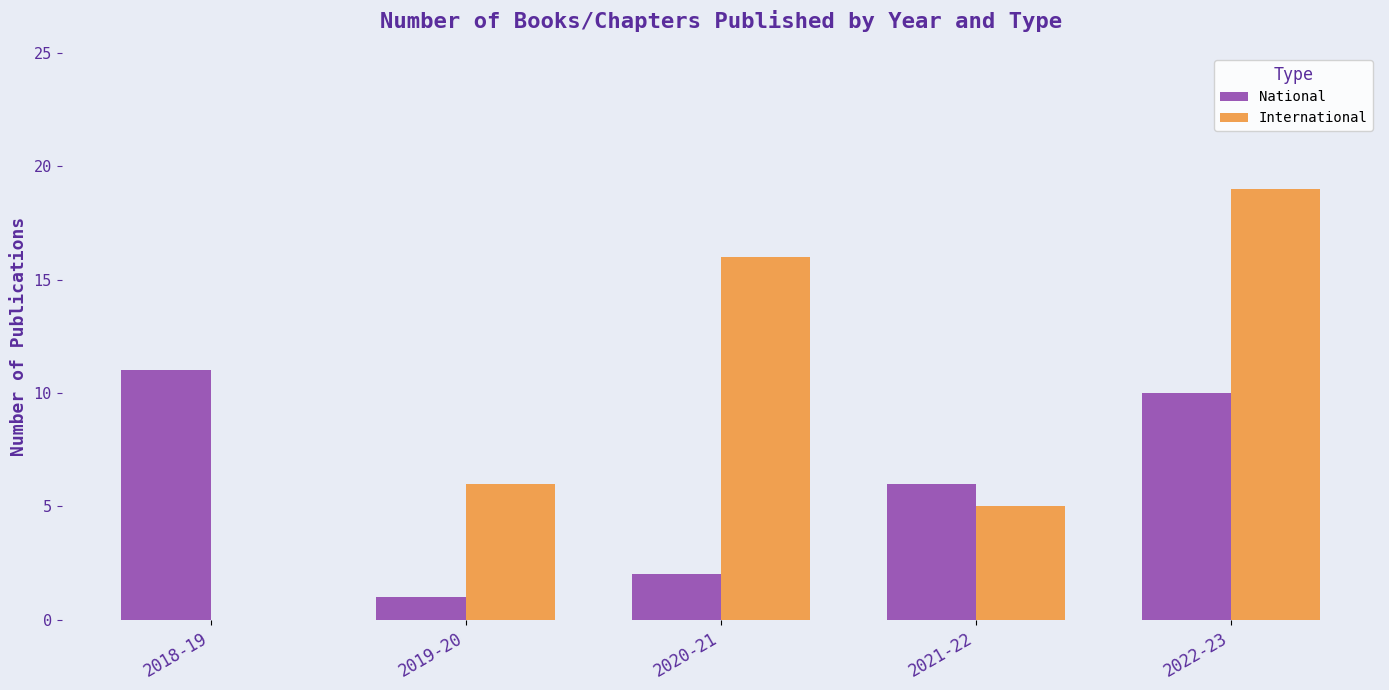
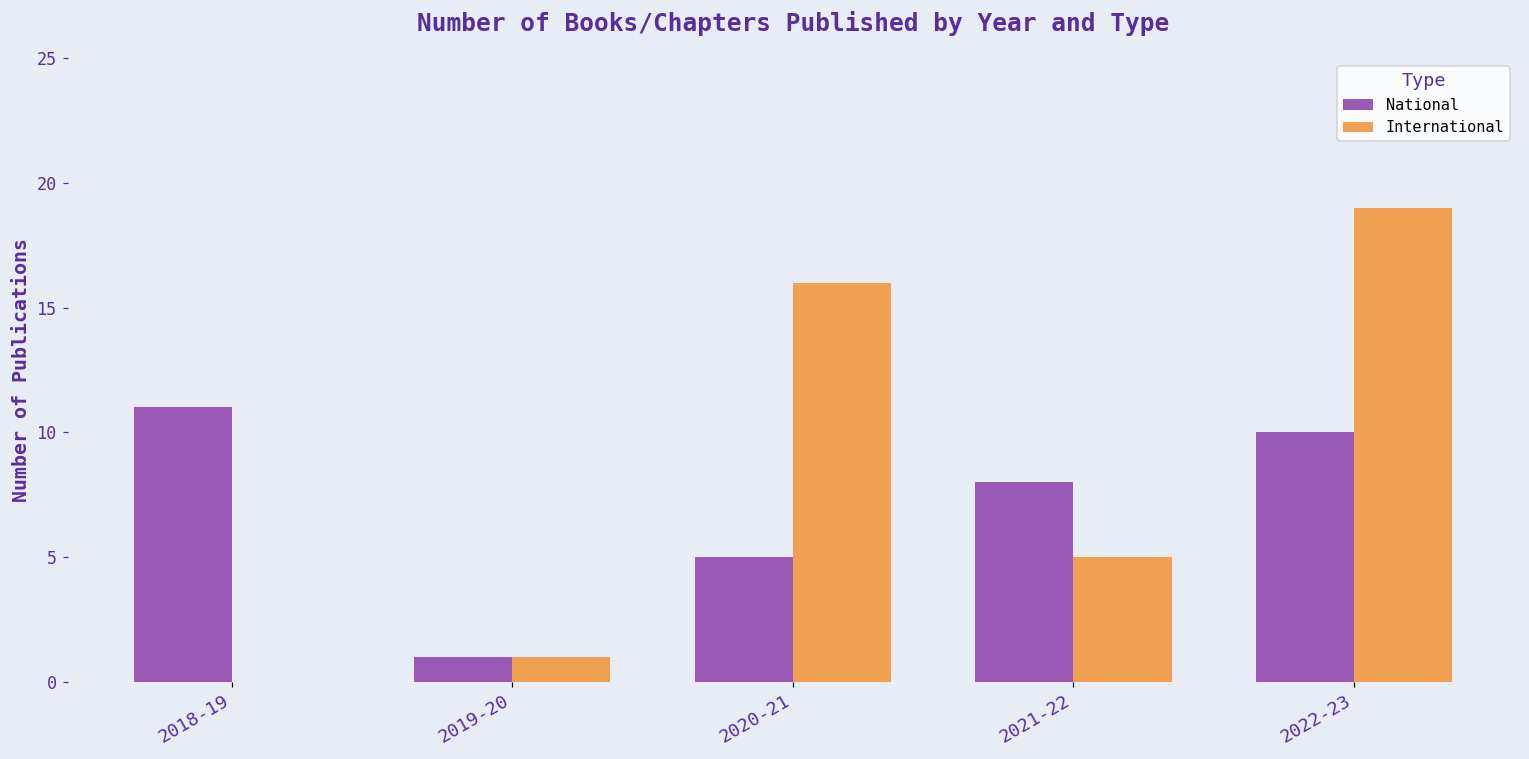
International, 2019-20: 6 -> 1
National, 2020-21: 2 -> 5
National, 2021-22: 6 -> 8
